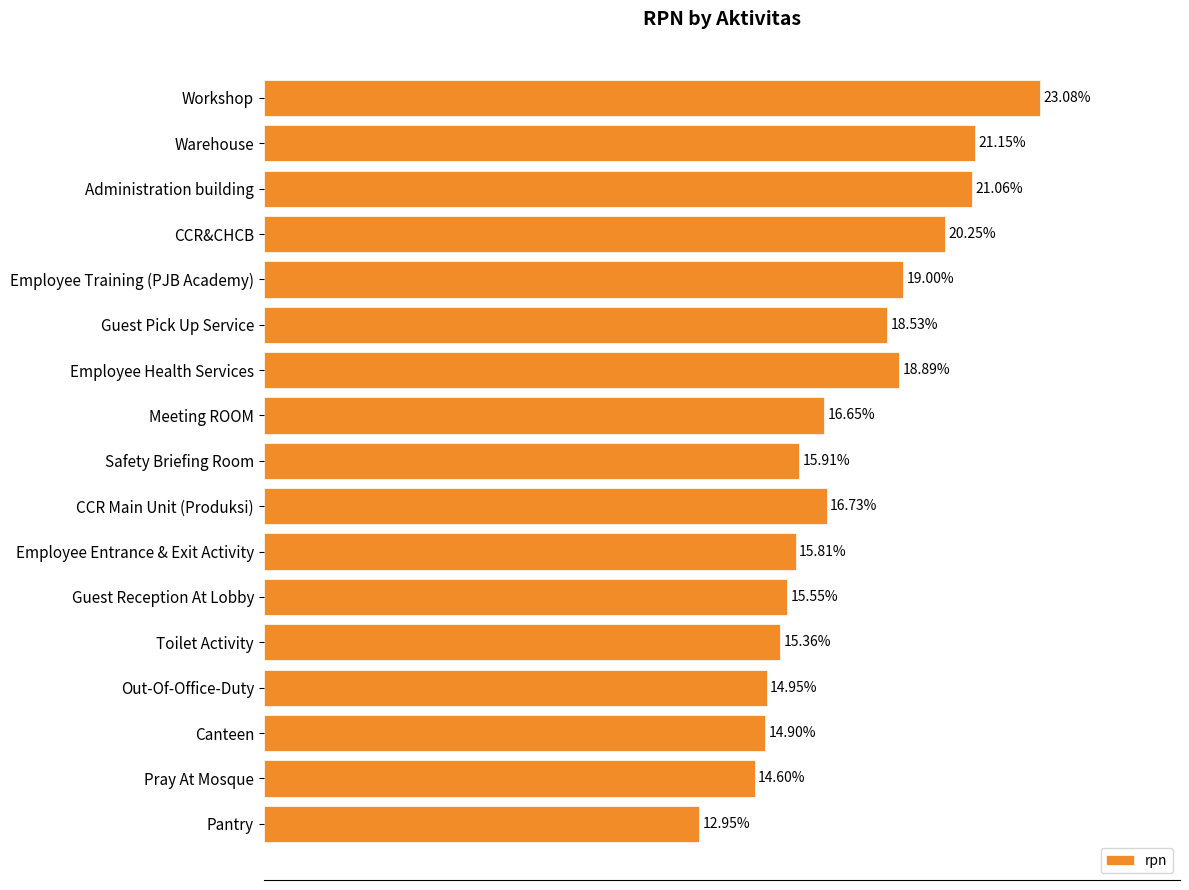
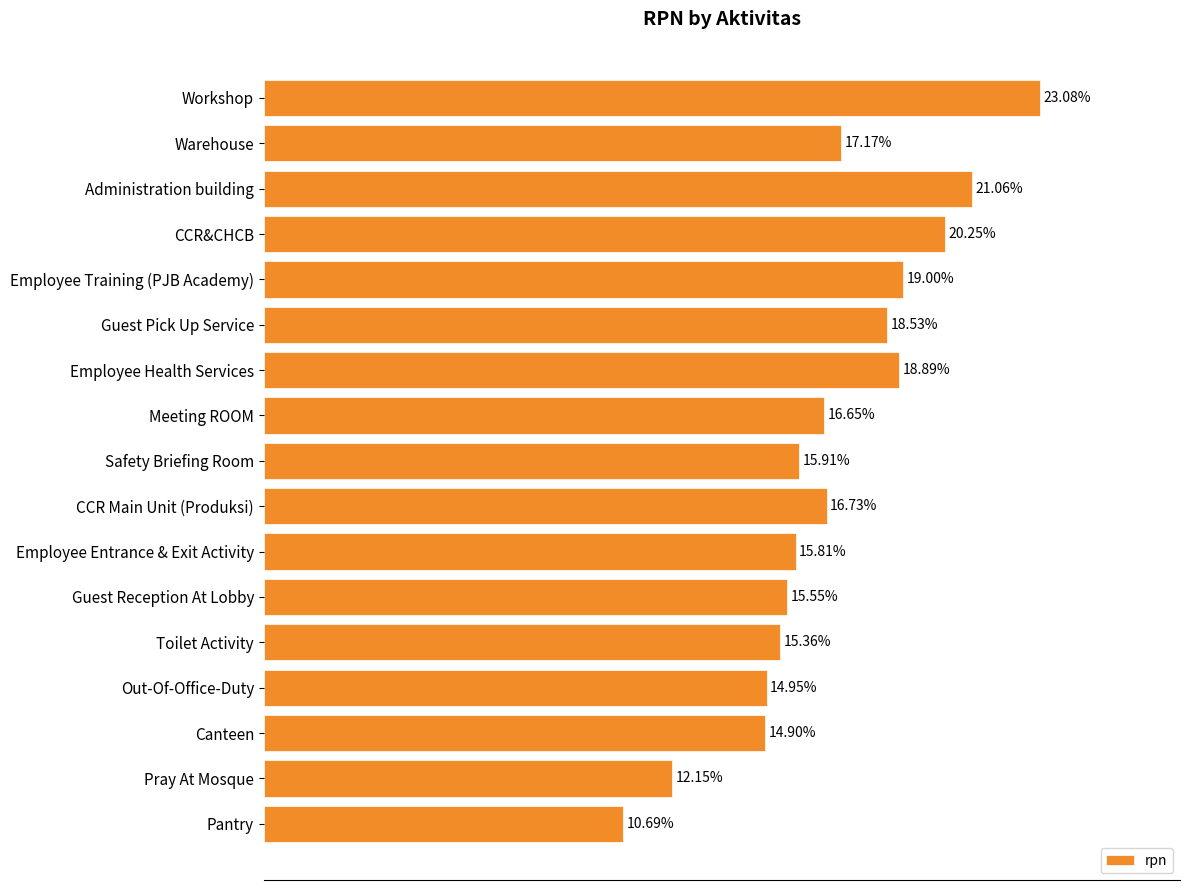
Warehouse: 21.15% -> 17.17%
Pray At Mosque: 14.60% -> 12.15%
Pantry: 12.95% -> 10.69%
